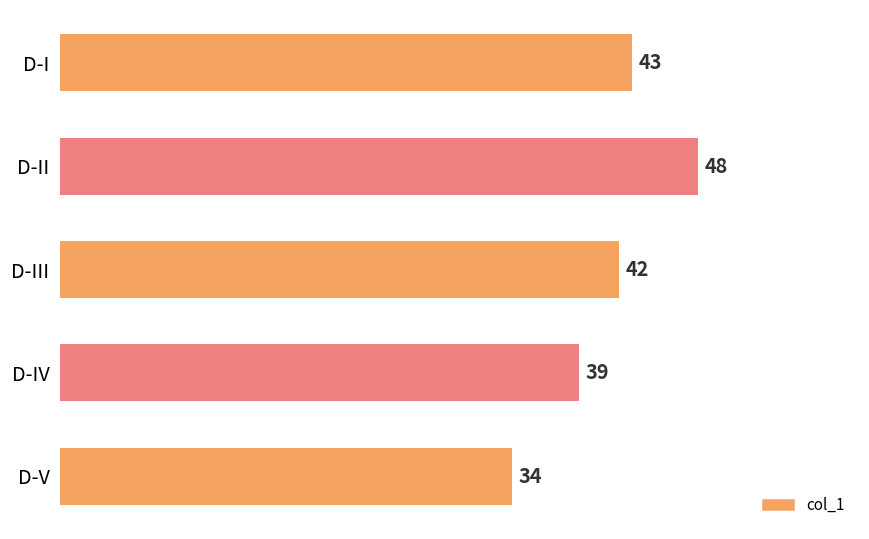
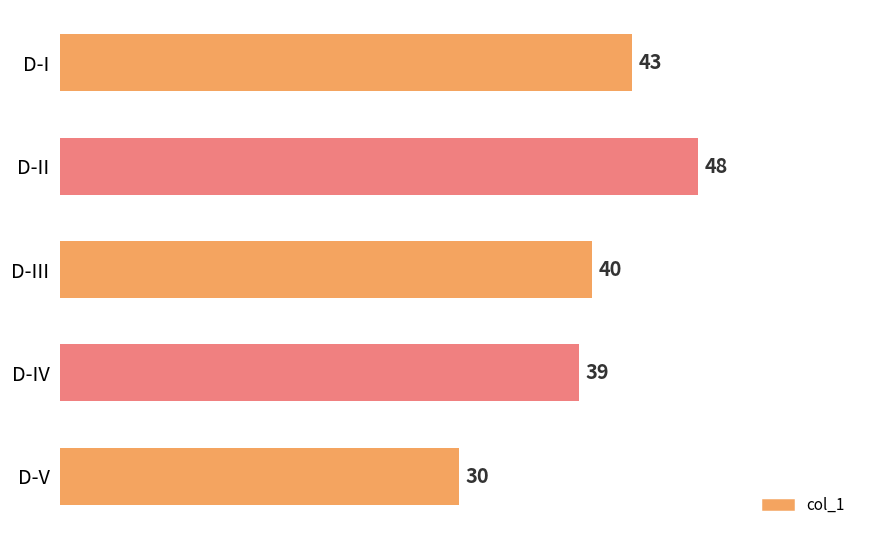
D-III: 42 -> 40
D-V: 34 -> 30
